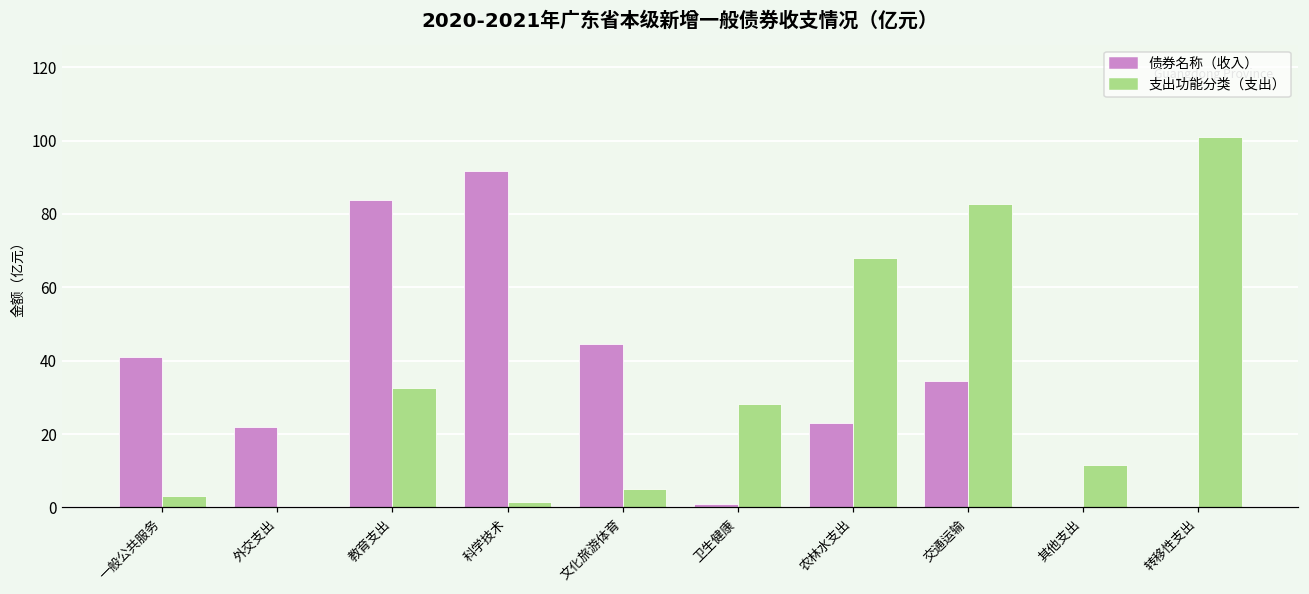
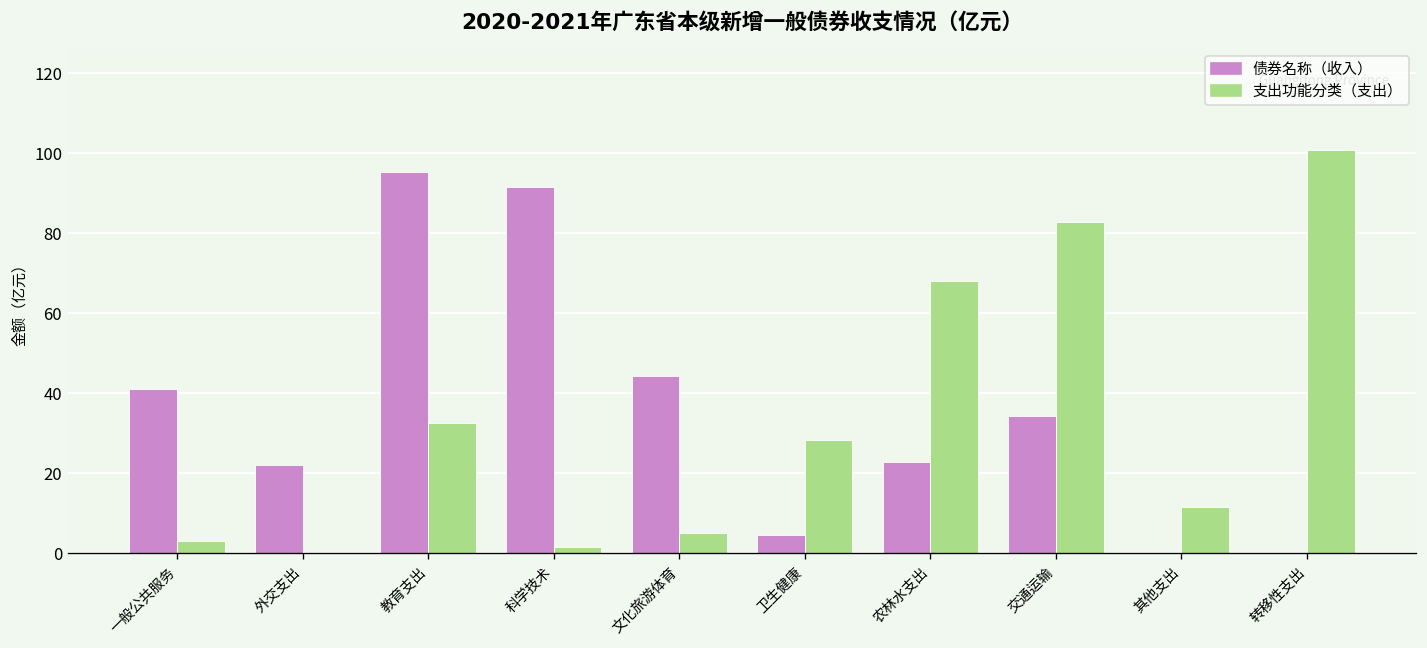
债券名称（收入）, 教育支出: 84 -> 95
债券名称（收入）, 卫生健康: 1 -> 5
